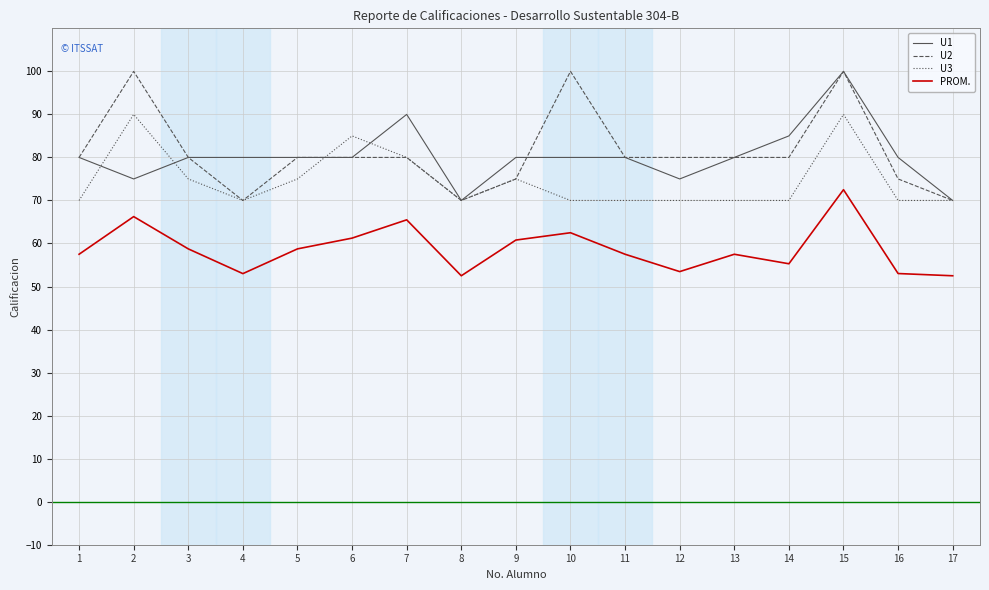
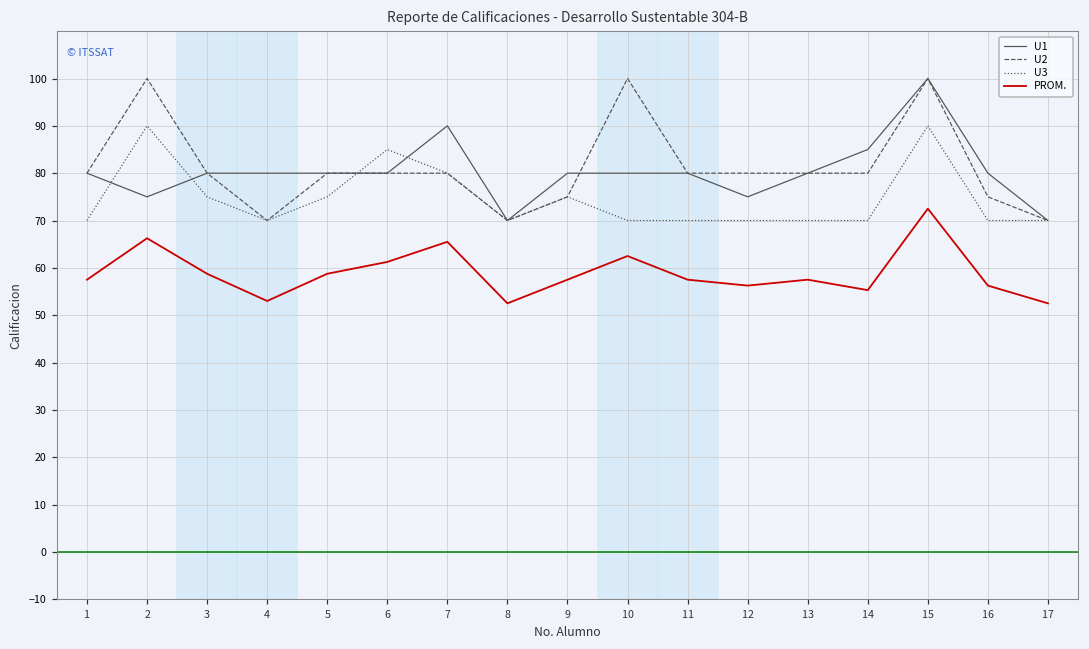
PROM., 9: 61 -> 58
PROM., 12: 53 -> 56
PROM., 16: 53 -> 56
